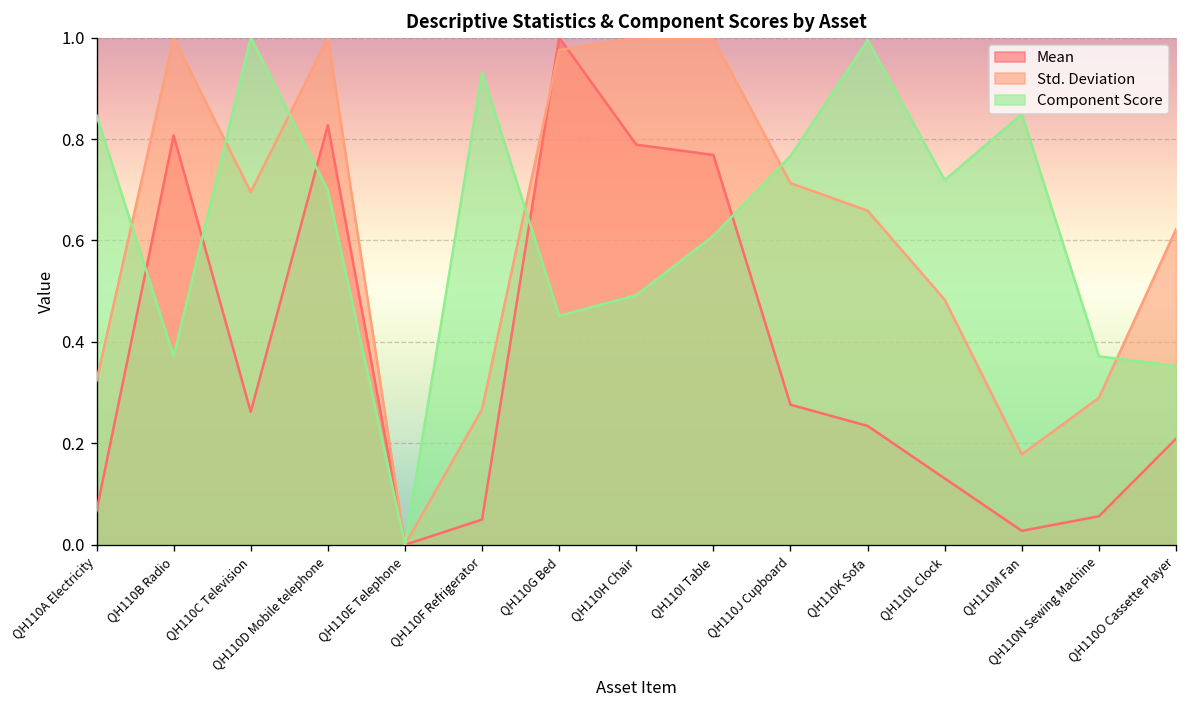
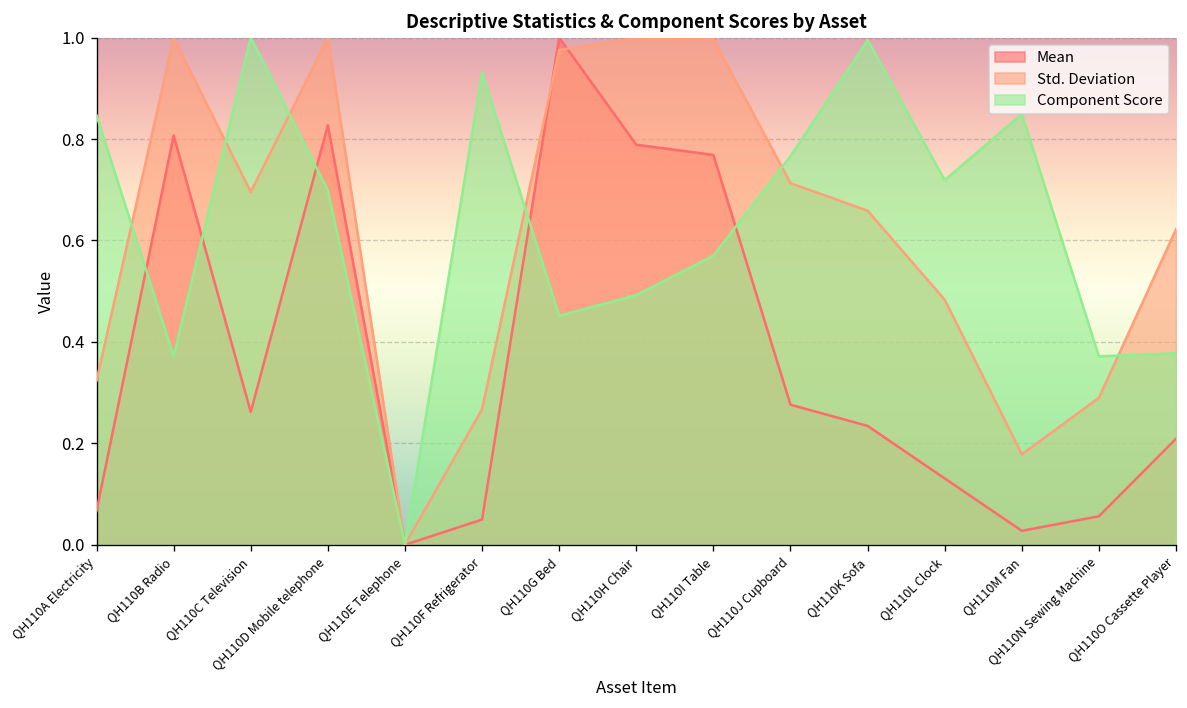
Component Score, QH110I Table: 0.61 -> 0.57
Component Score, QH110O Cassette Player: 0.35 -> 0.38
